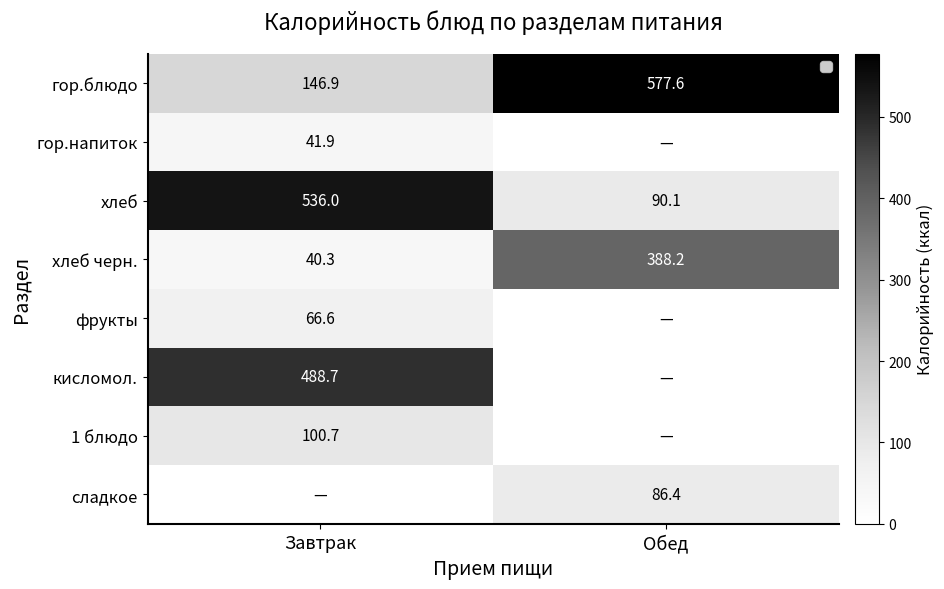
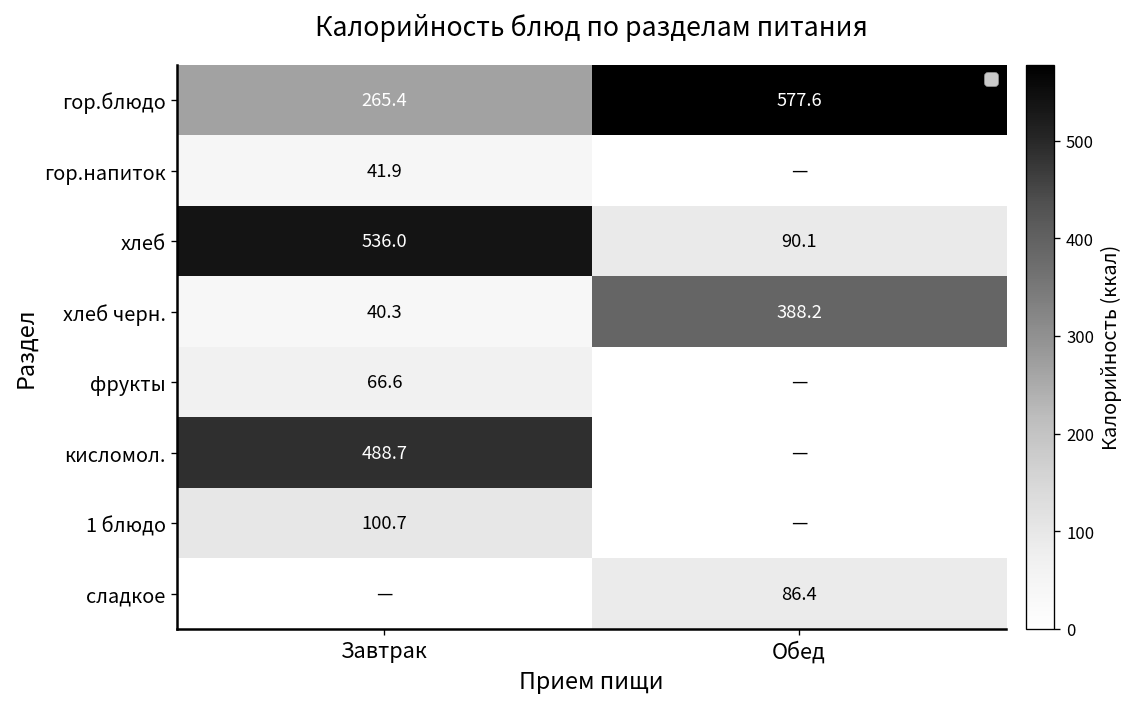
гор.блюдо, Завтрак: 146.9 -> 265.4
